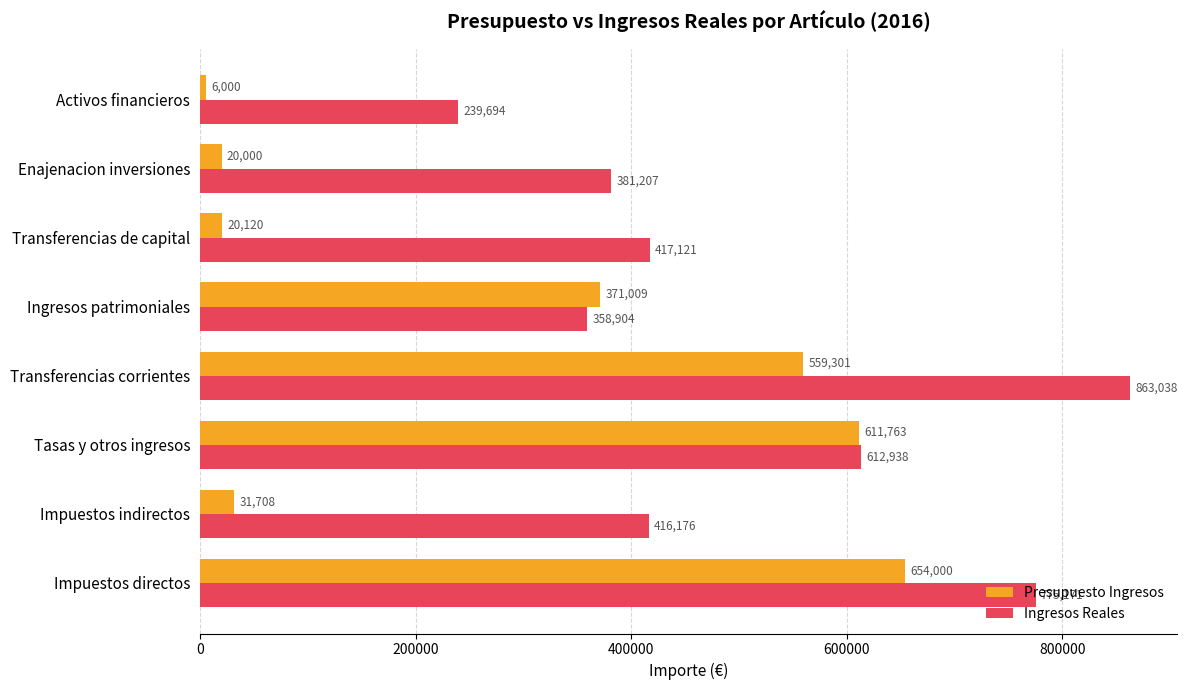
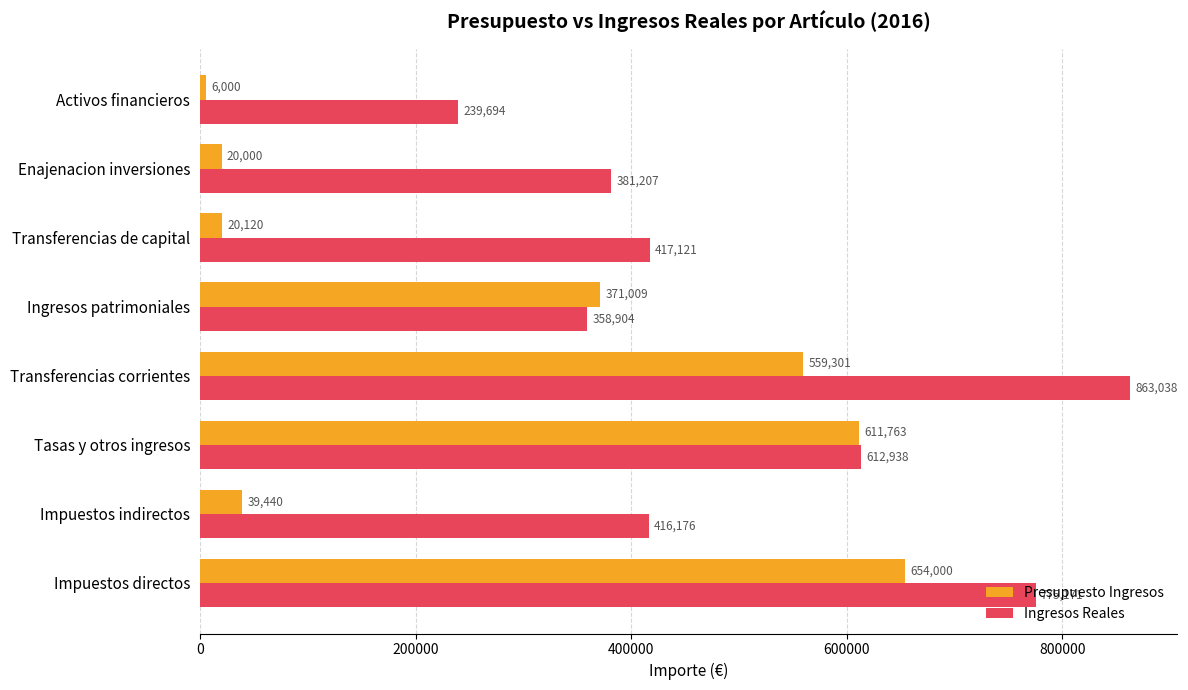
Presupuesto Ingresos, Impuestos indirectos: 31,708 -> 39,440
